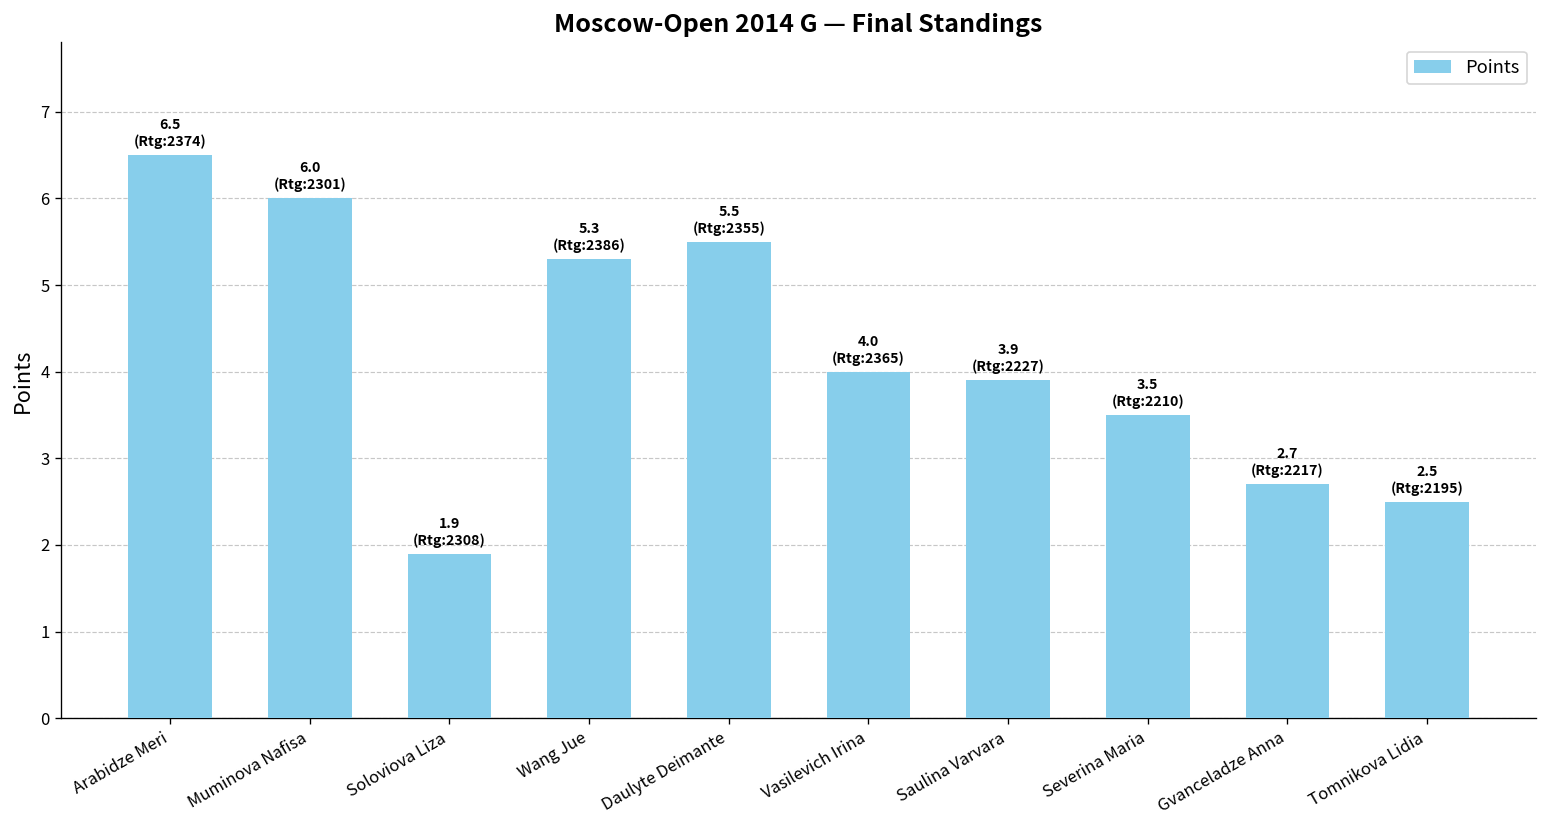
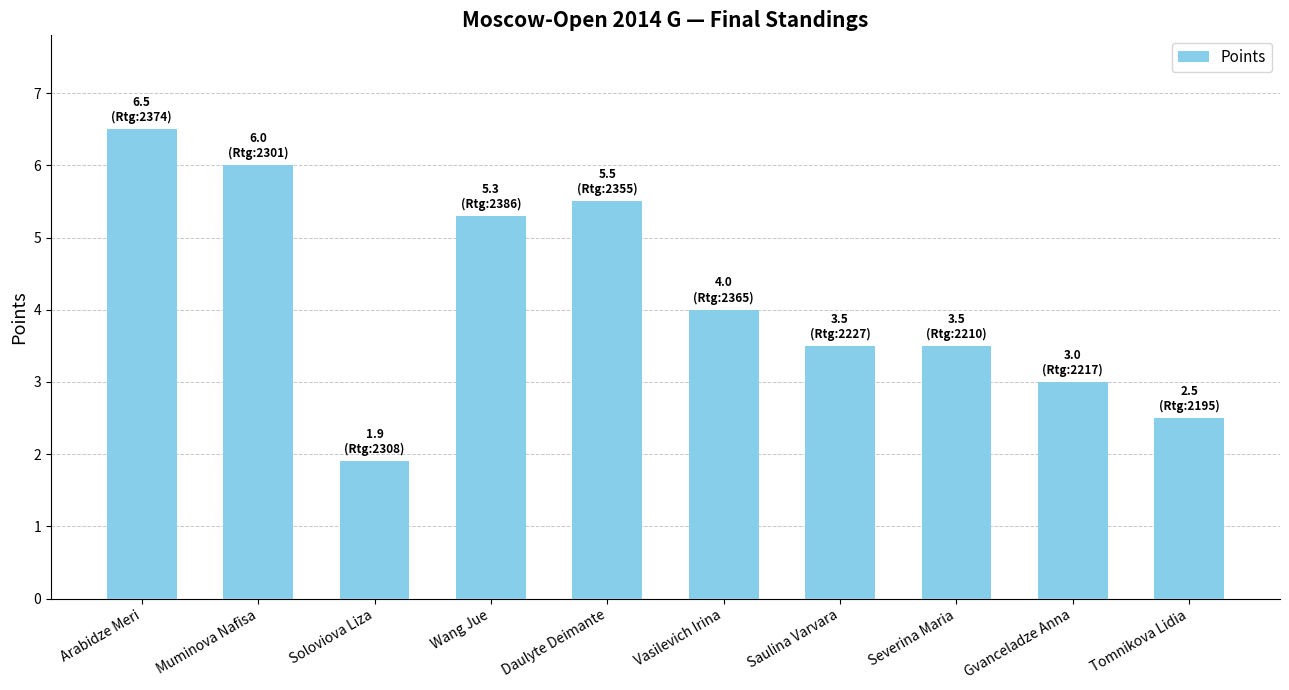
Saulina Varvara: 3.9 -> 3.5
Gvanceladze Anna: 2.7 -> 3.0
